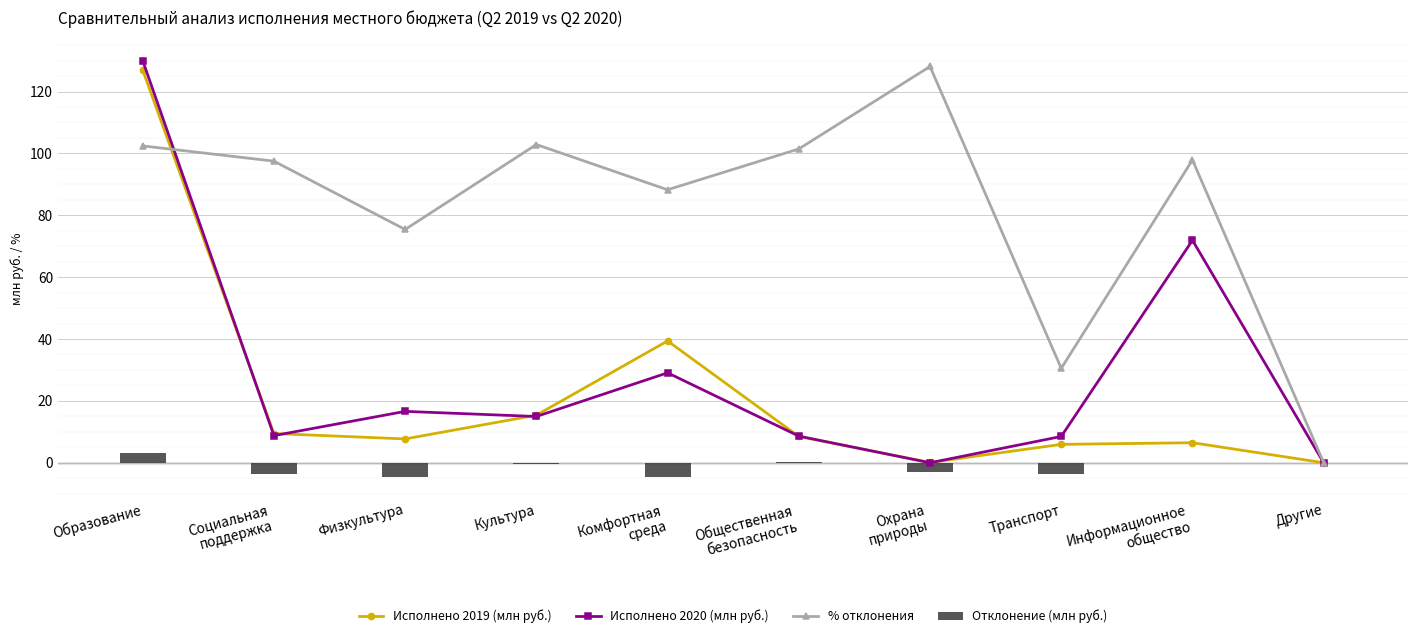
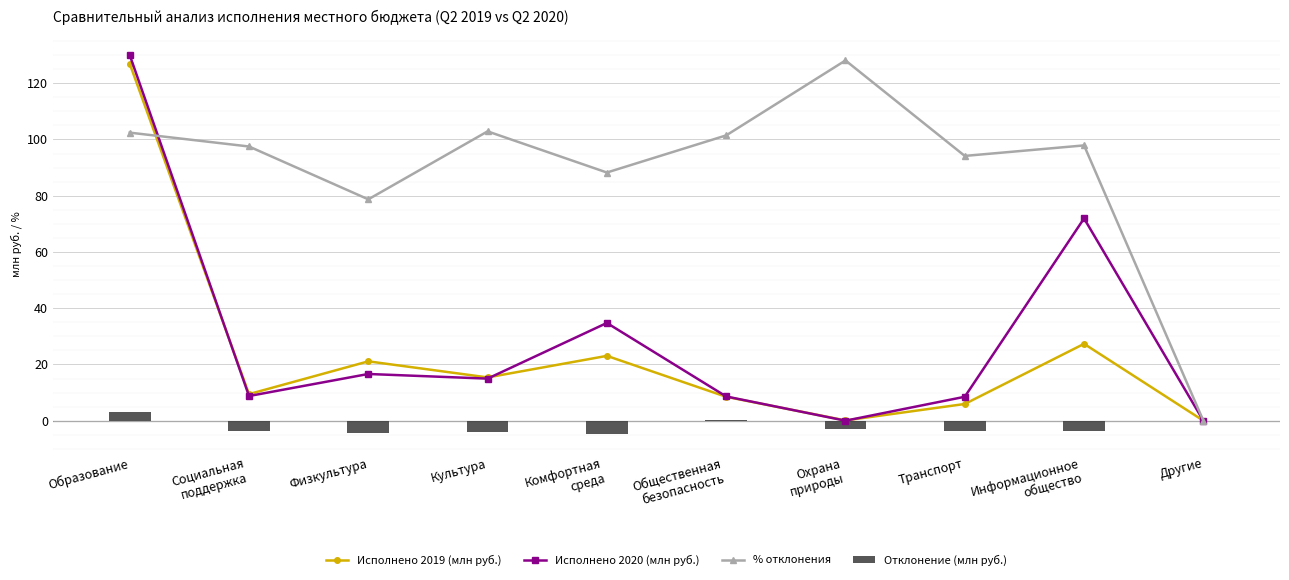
Исполнено 2019 (млн руб.), Физкультура: 8 -> 21
% отклонения, Физкультура: 75 -> 79
Отклонение (млн руб.), Культура: 0 -> -4
Исполнено 2019 (млн руб.), Комфортная среда: 39 -> 23
Исполнено 2020 (млн руб.), Комфортная среда: 29 -> 35
% отклонения, Транспорт: 31 -> 94
Исполнено 2019 (млн руб.), Информационное общество: 6 -> 27
Отклонение (млн руб.), Информационное общество: 0 -> -4
